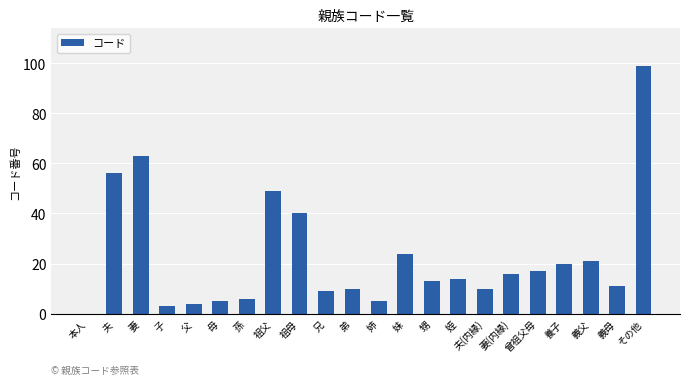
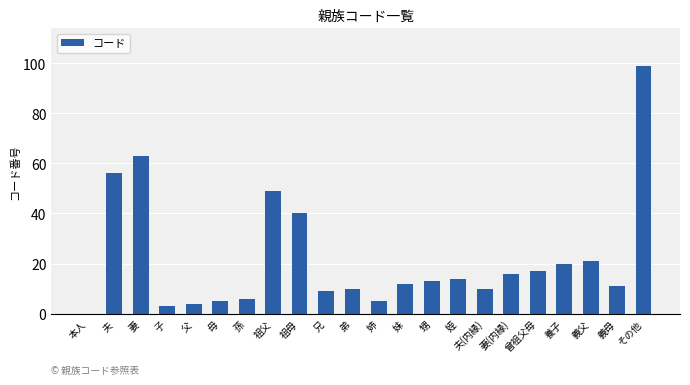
妹: 24 -> 12
